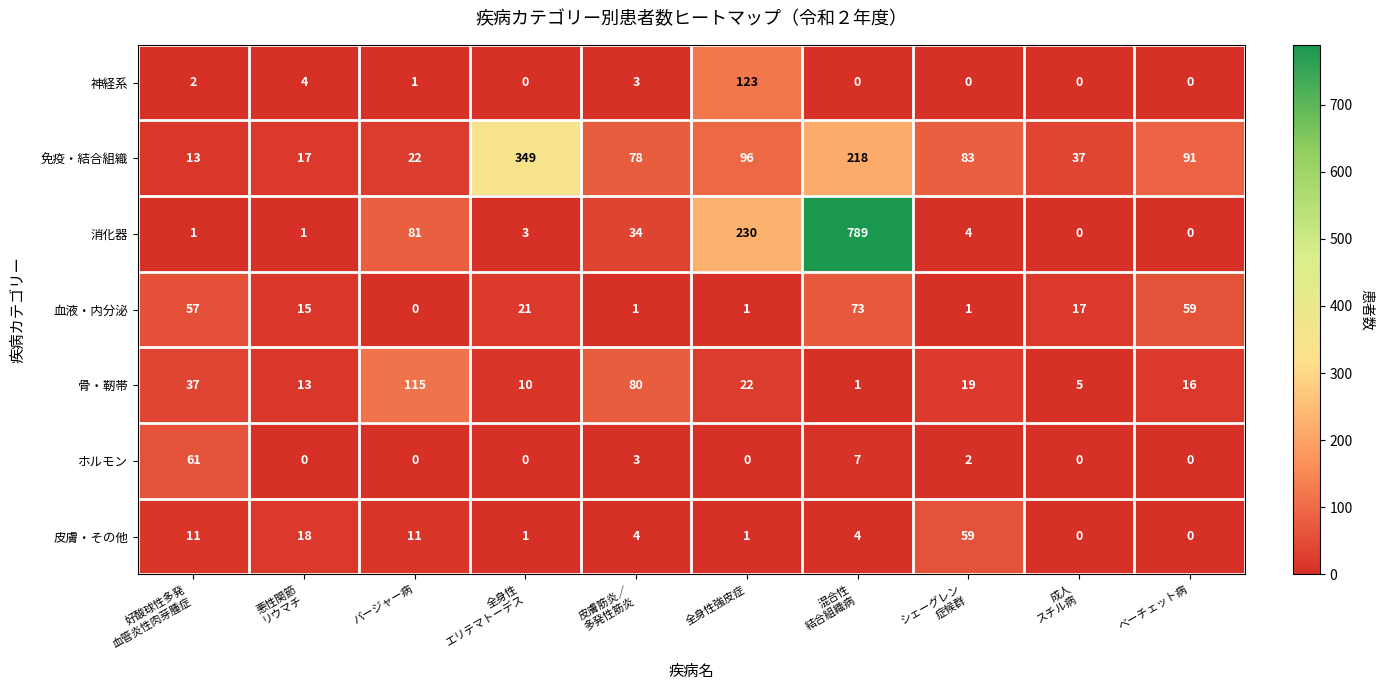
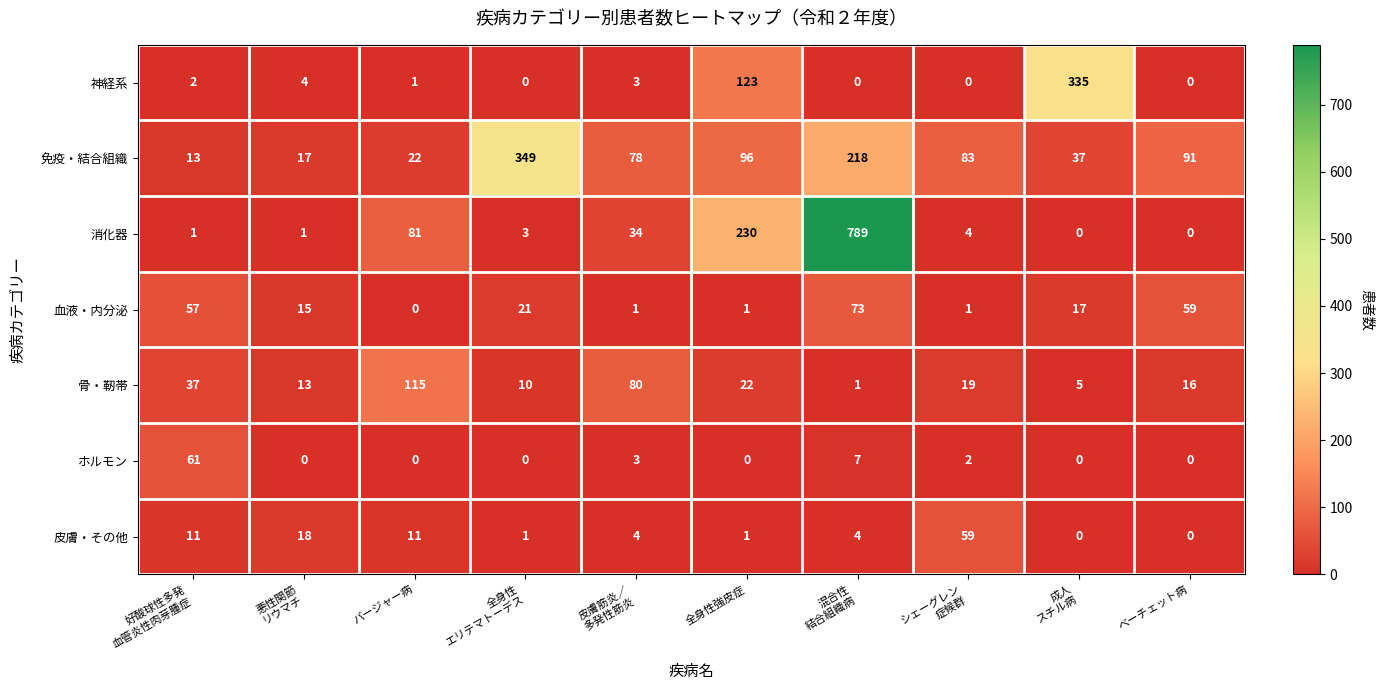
神経系, 成人 スチル病: 0 -> 335
